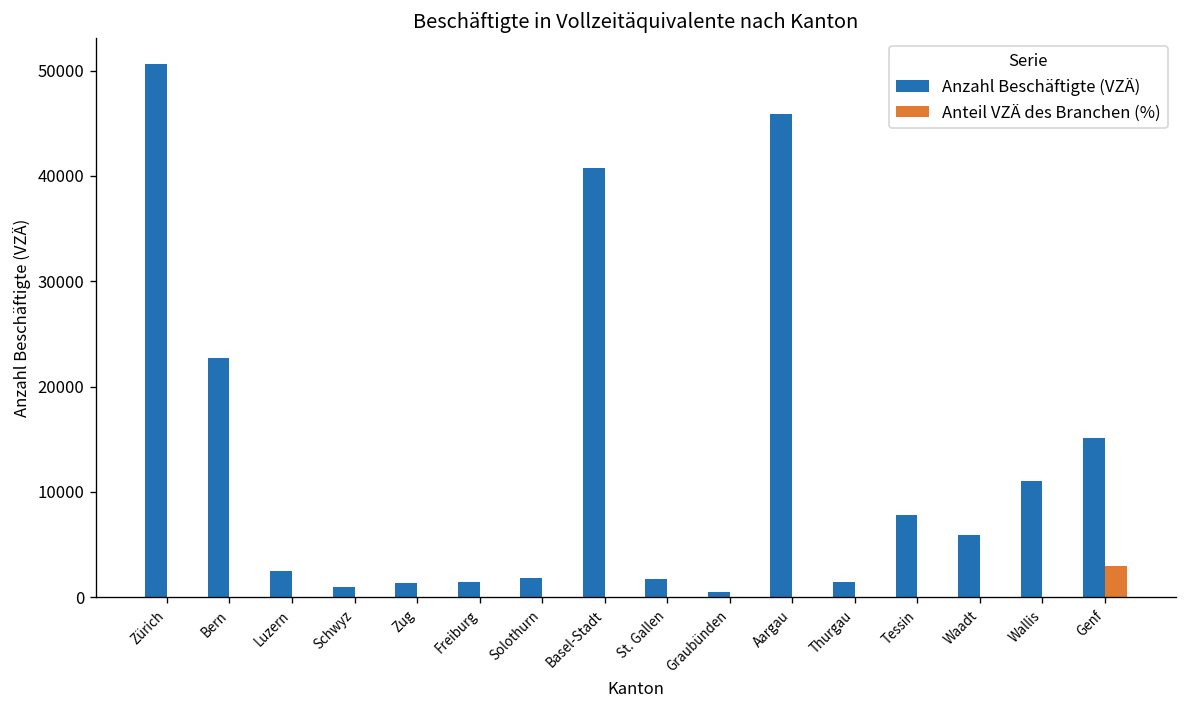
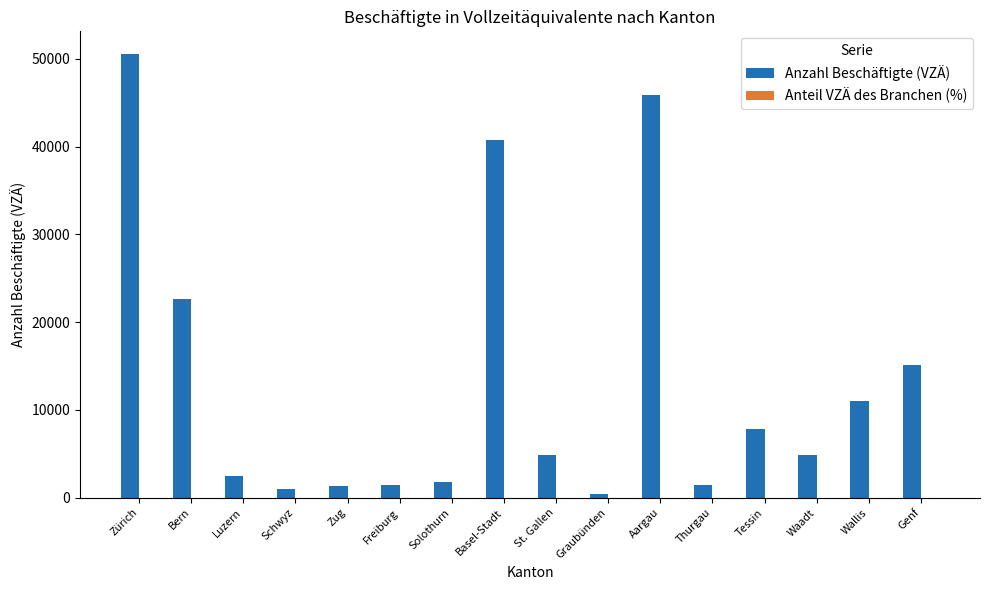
Anzahl Beschäftigte (VZÄ), St. Gallen: 2000 -> 5000
Anzahl Beschäftigte (VZÄ), Waadt: 6000 -> 5000
Anteil VZÄ des Branchen (%), Genf: 3000 -> 0
